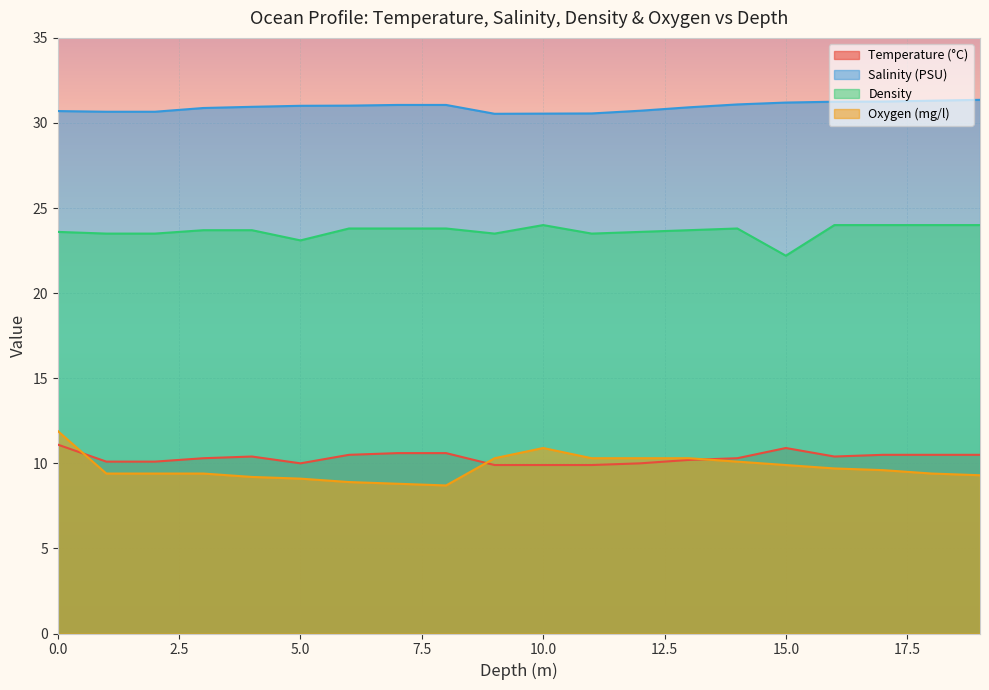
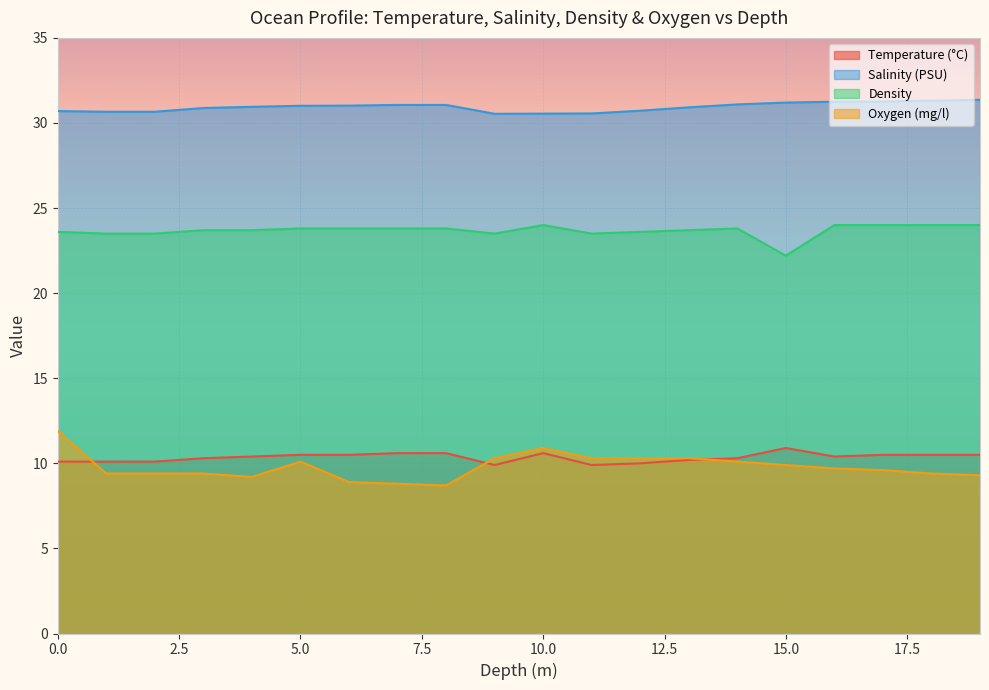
Temperature (°C), 0.0: 11.1 -> 10.1
Temperature (°C), 5.0: 10.0 -> 10.5
Density, 5.0: 23.1 -> 23.8
Oxygen (mg/l), 5.0: 9.1 -> 10.1
Temperature (°C), 10.0: 9.9 -> 10.6
